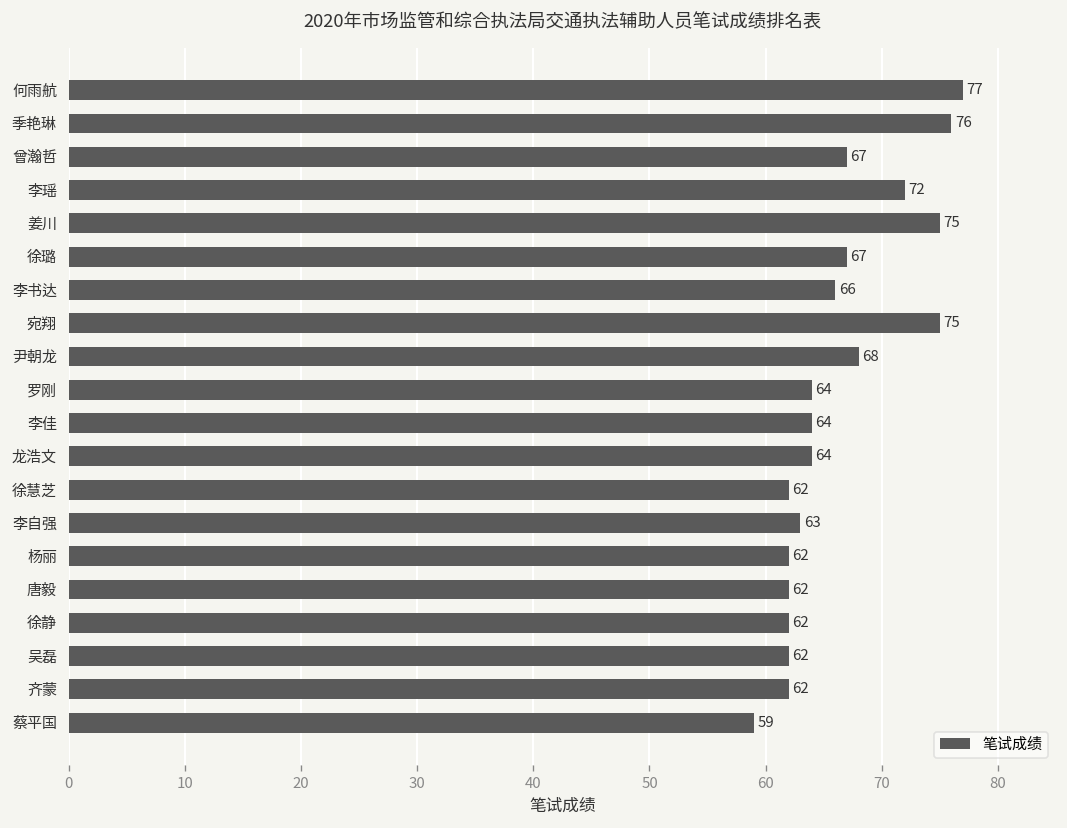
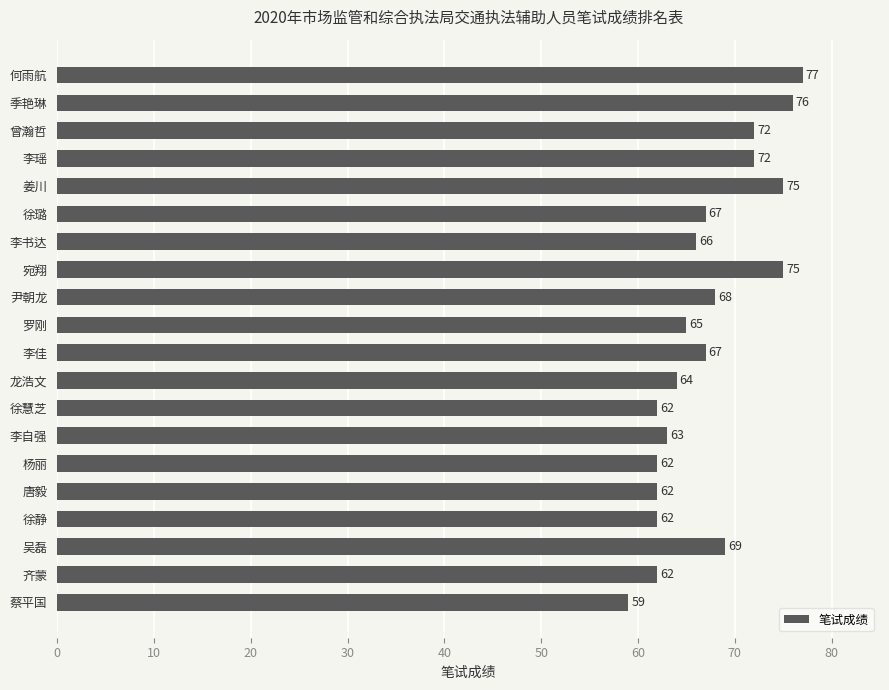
曾瀚哲: 67 -> 72
罗刚: 64 -> 65
李佳: 64 -> 67
吴磊: 62 -> 69
